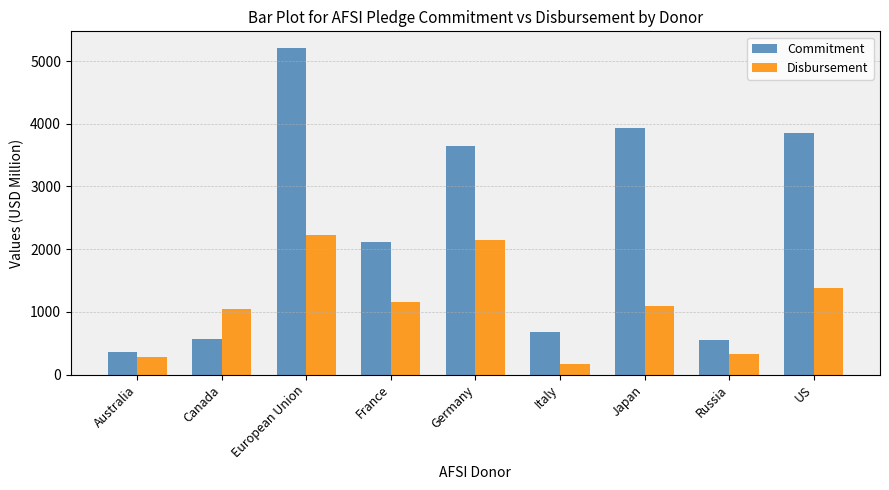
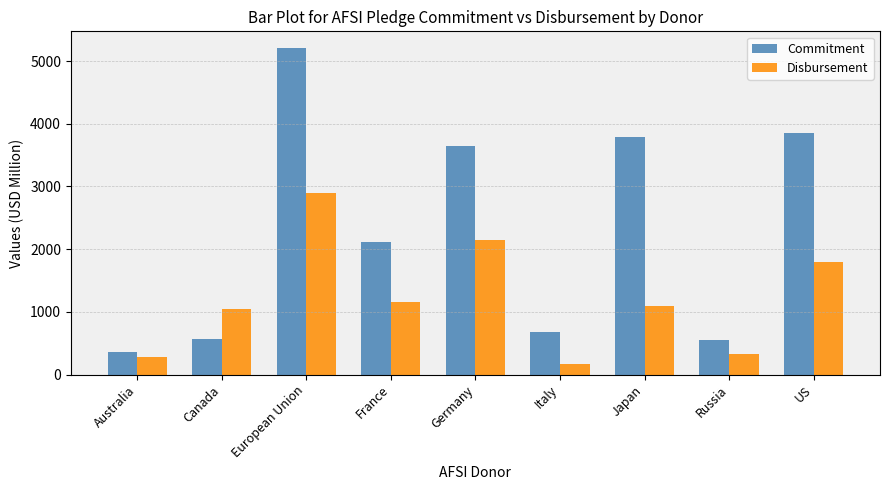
Disbursement, European Union: 2200 -> 2900
Commitment, Japan: 3900 -> 3800
Disbursement, US: 1400 -> 1800
